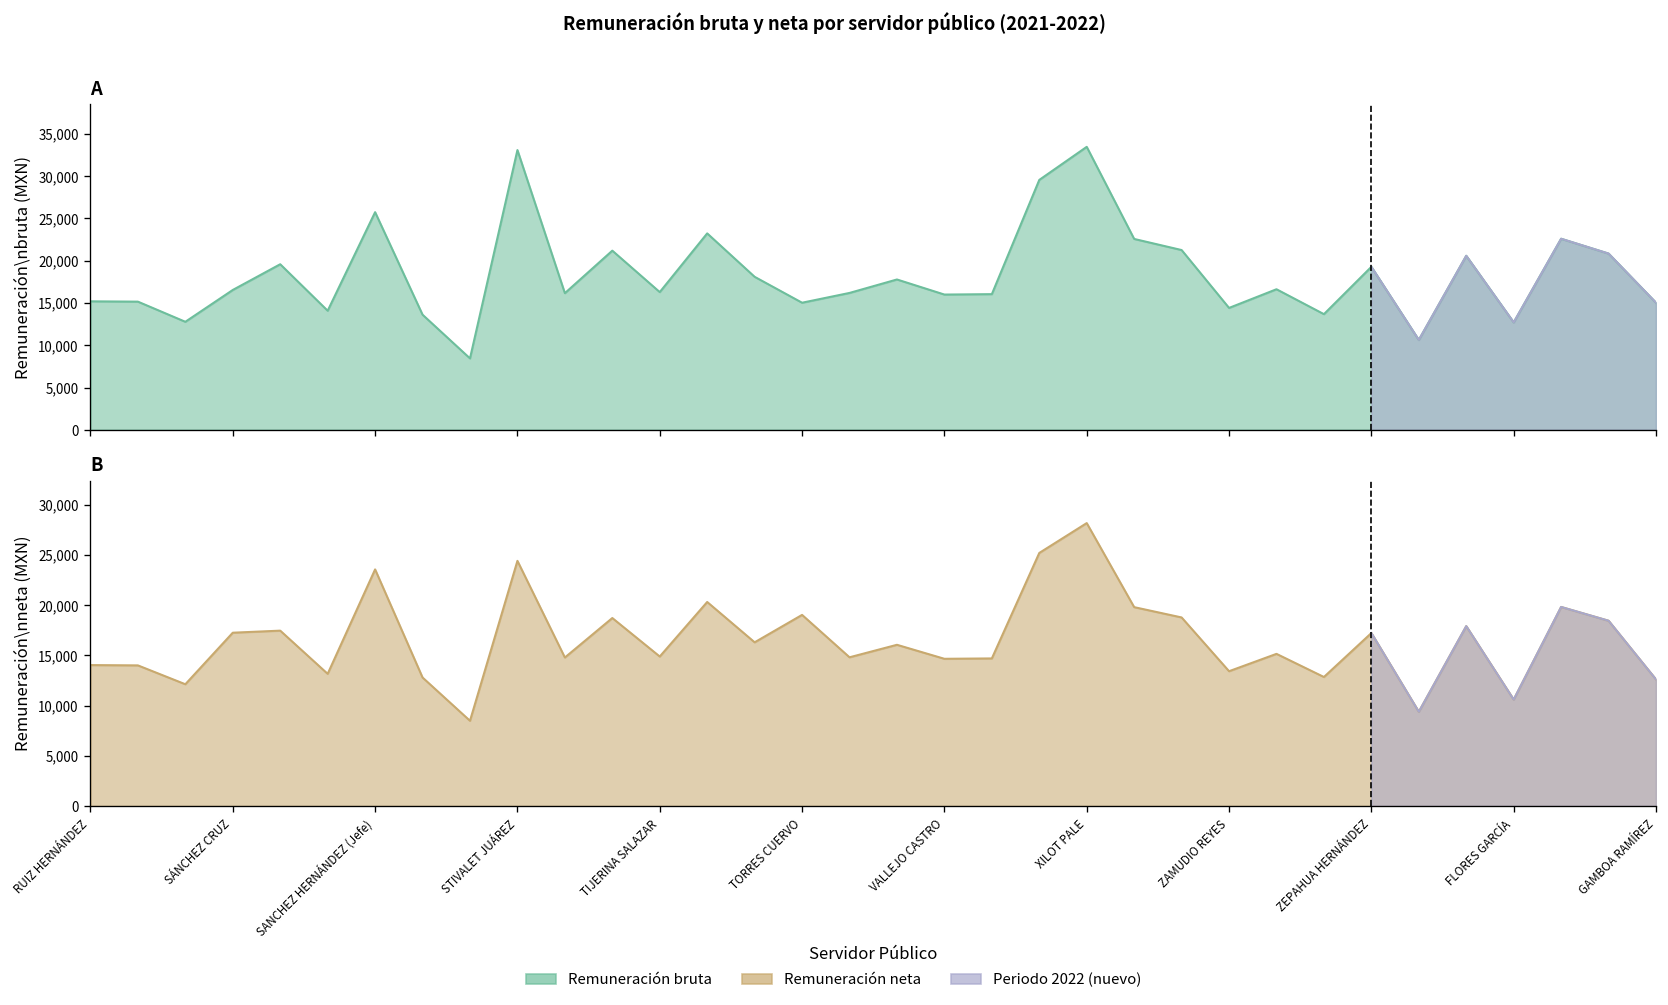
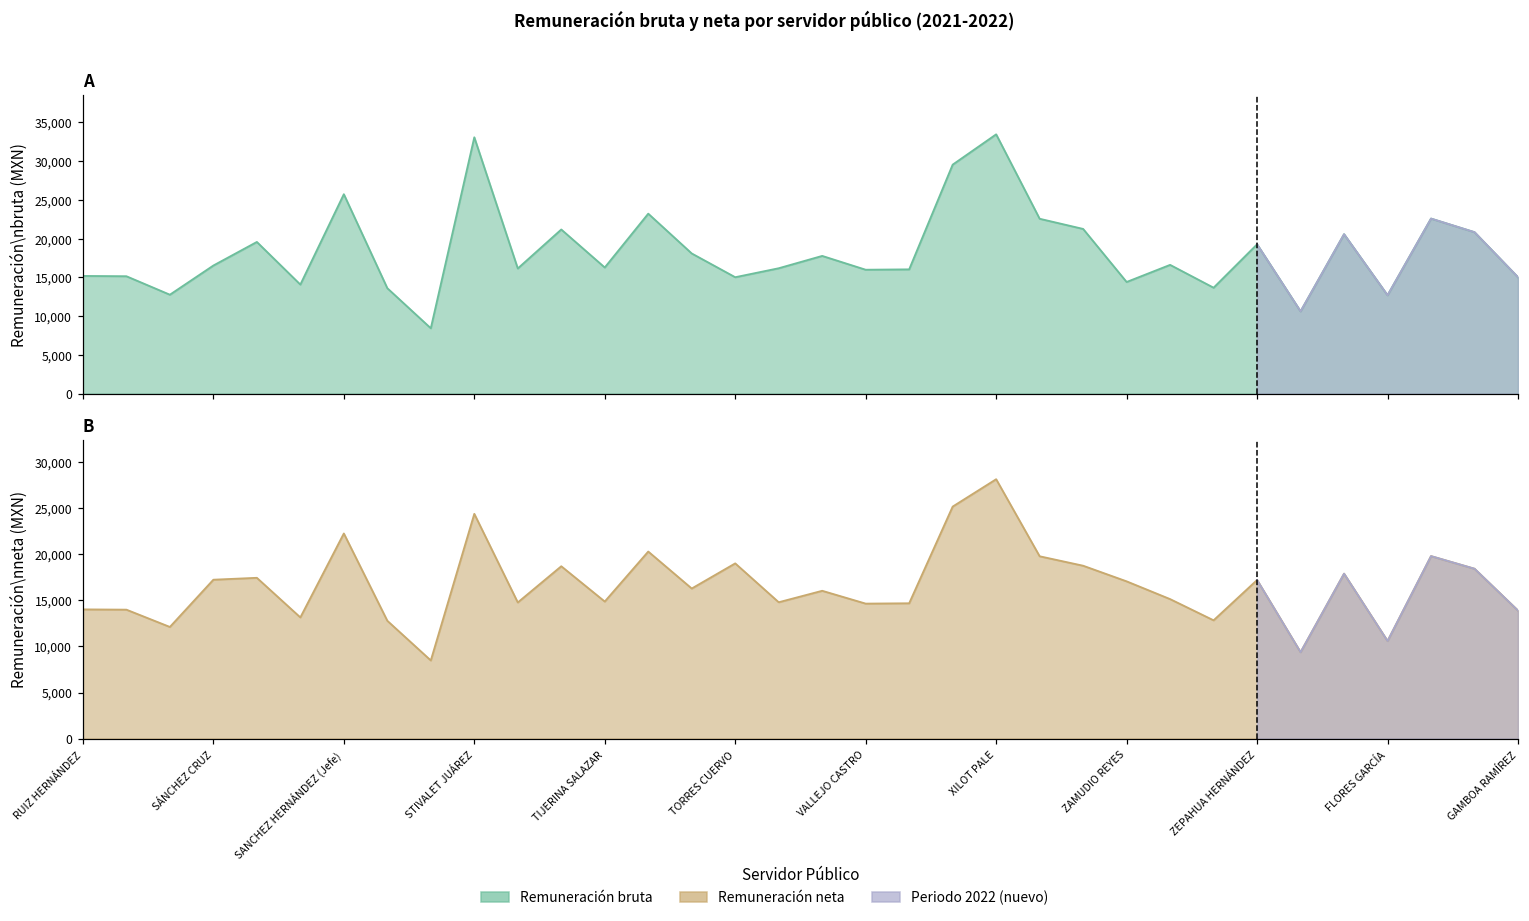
B, Remuneración neta, SANCHEZ HERNÁNDEZ (Jefe): 24,000 -> 22,000
B, Remuneración neta, ZAMUDIO REYES: 13,000 -> 17,000
B, Remuneración neta, GAMBOA RAMÍREZ: 13,000 -> 14,000
